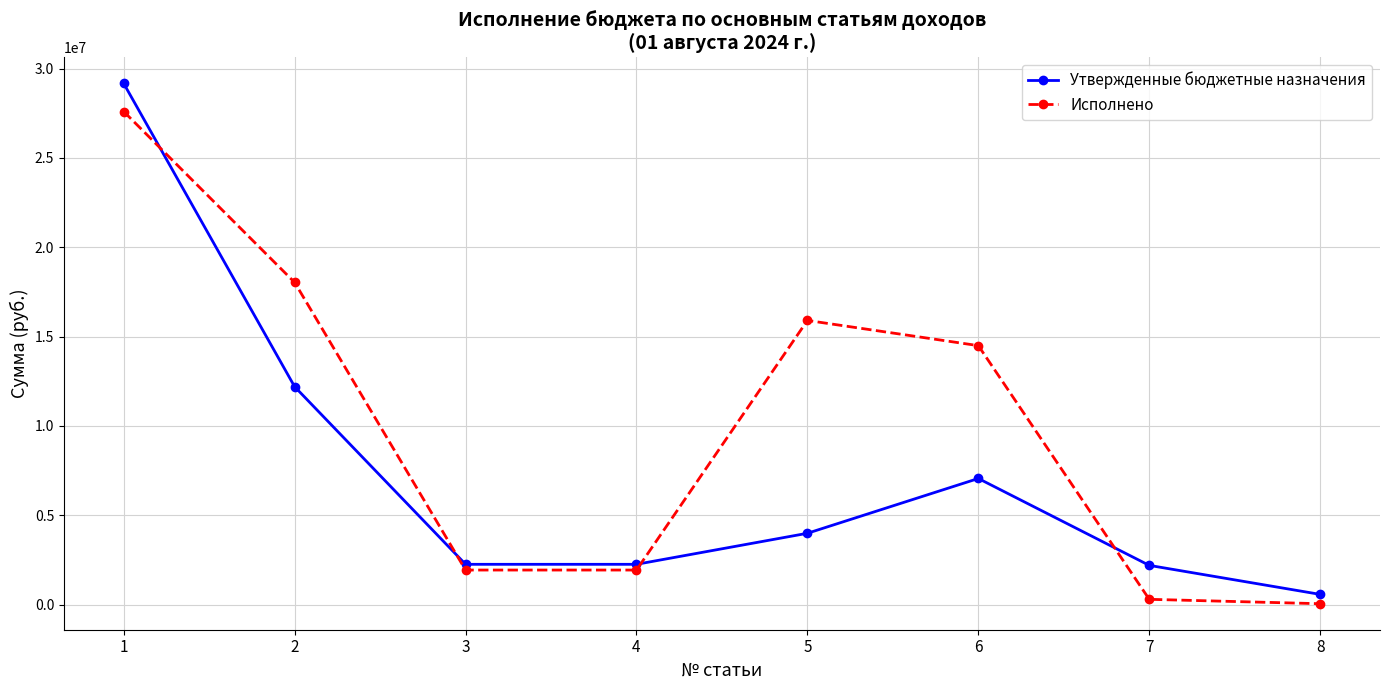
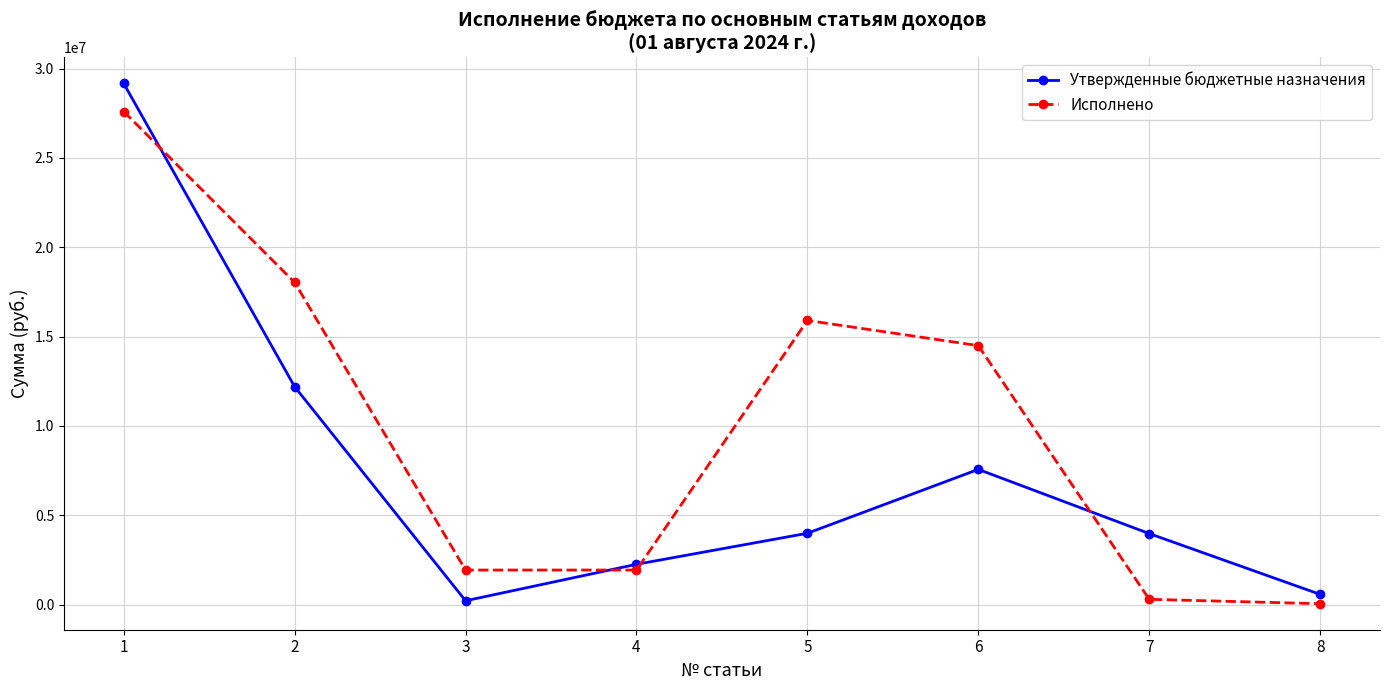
Утвержденные бюджетные назначения, 3: 2300000 -> 200000
Утвержденные бюджетные назначения, 6: 7100000 -> 7600000
Утвержденные бюджетные назначения, 7: 2200000 -> 4000000
